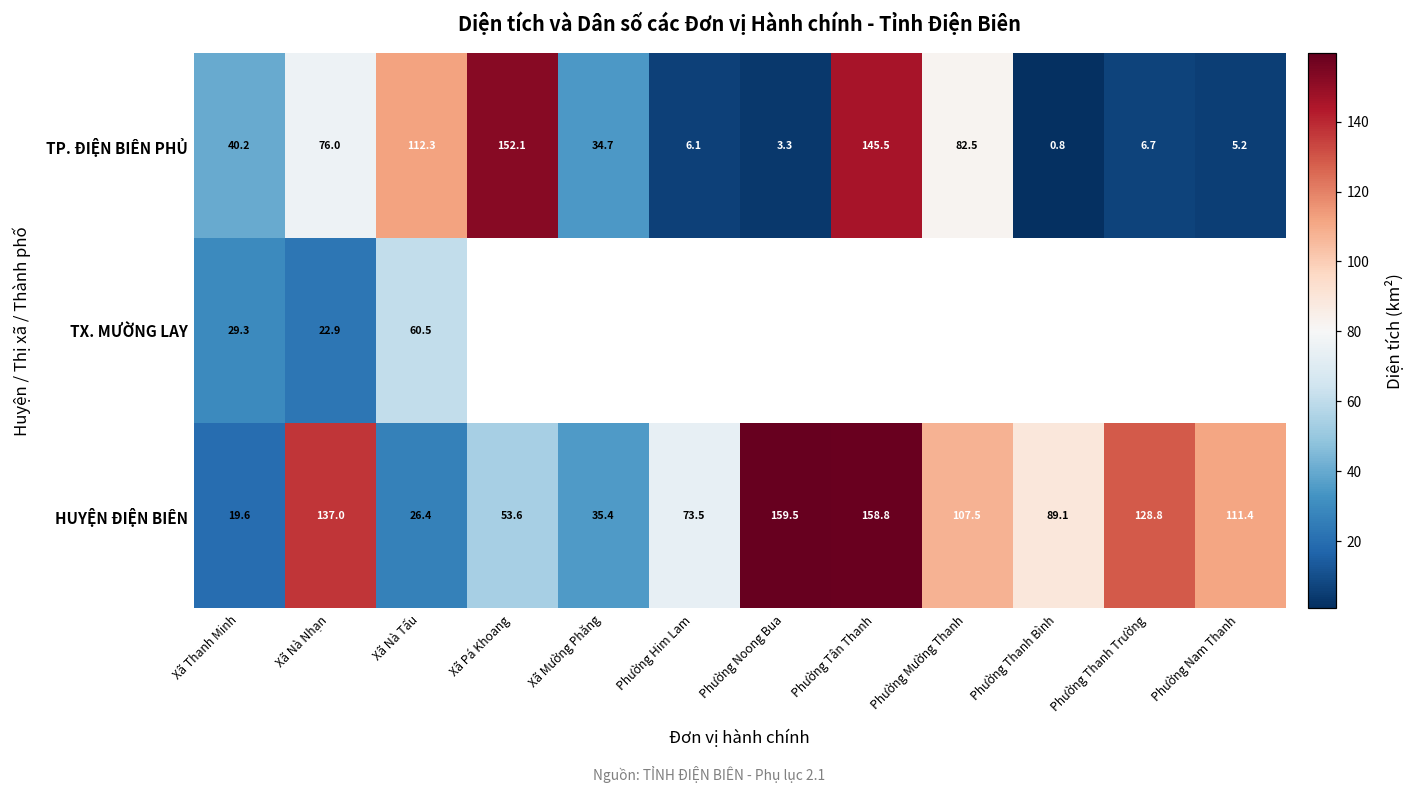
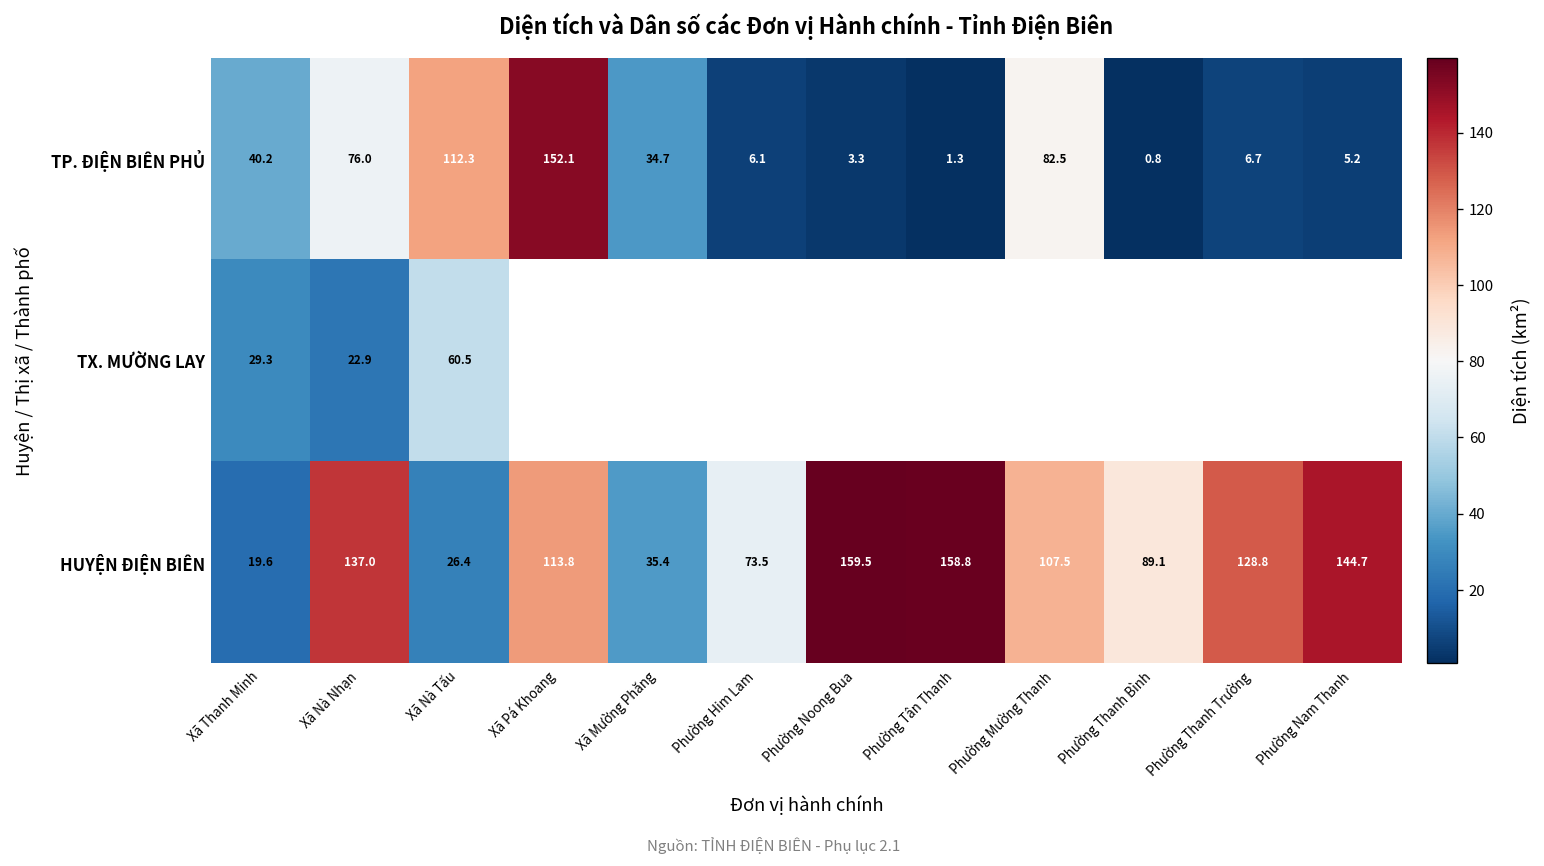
TP. ĐIỆN BIÊN PHỦ, Phường Tân Thanh: 145.5 -> 1.3
HUYỆN ĐIỆN BIÊN, Xã Pá Khoang: 53.6 -> 113.8
HUYỆN ĐIỆN BIÊN, Phường Nam Thanh: 111.4 -> 144.7
